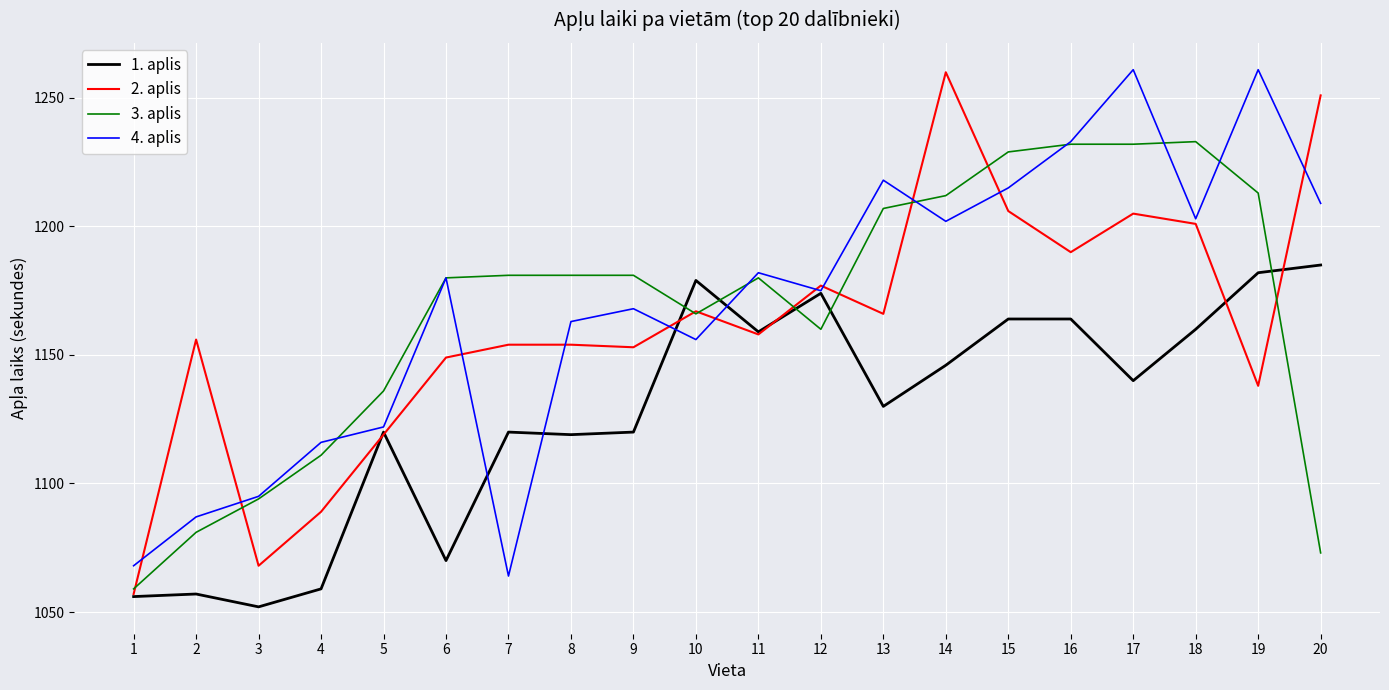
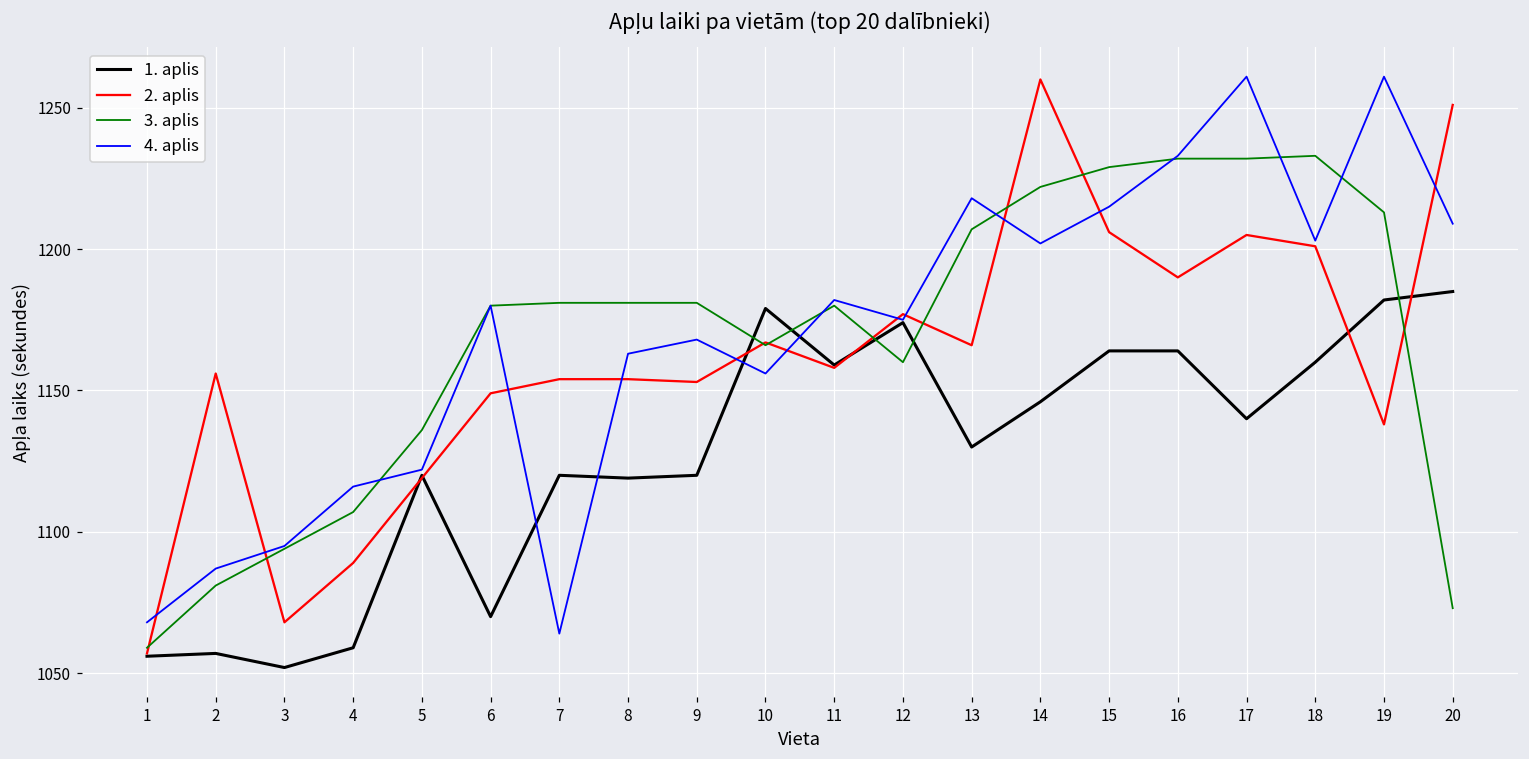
3. aplis, 4: 1111 -> 1107
3. aplis, 14: 1212 -> 1222
